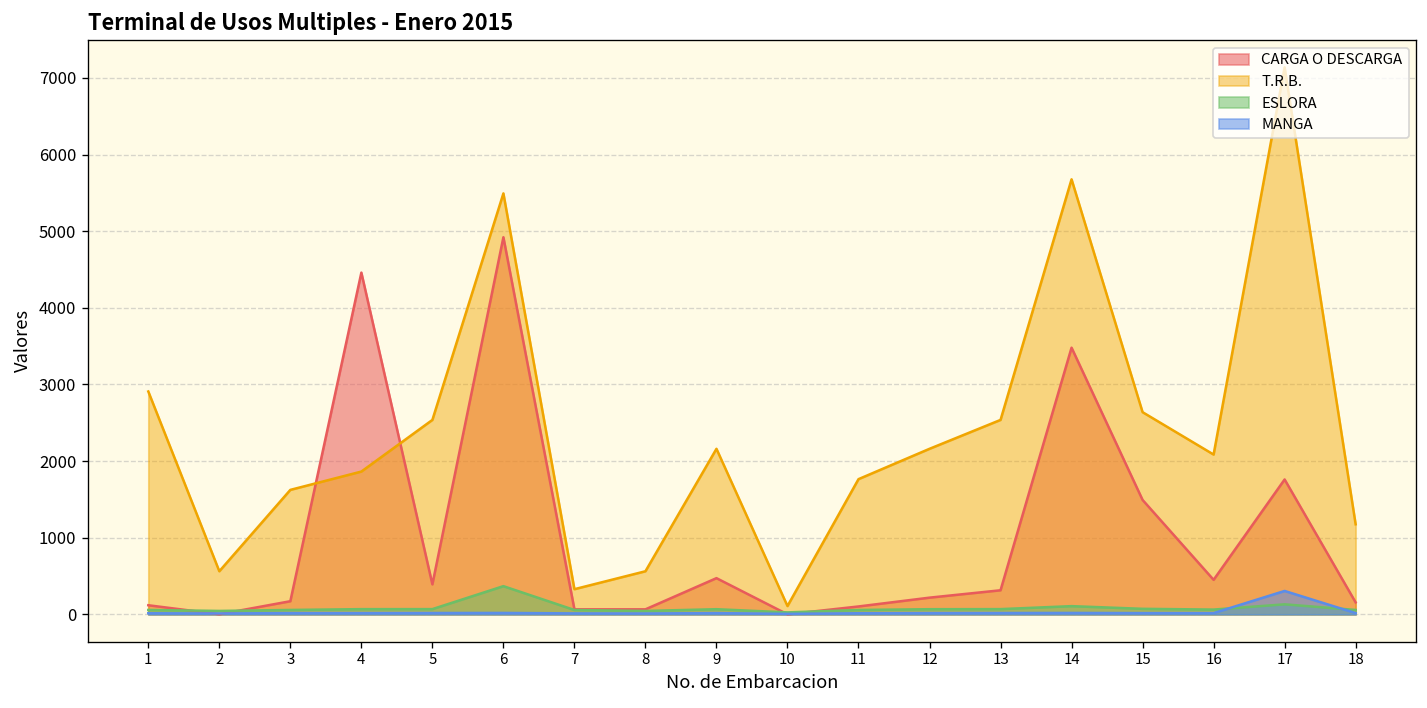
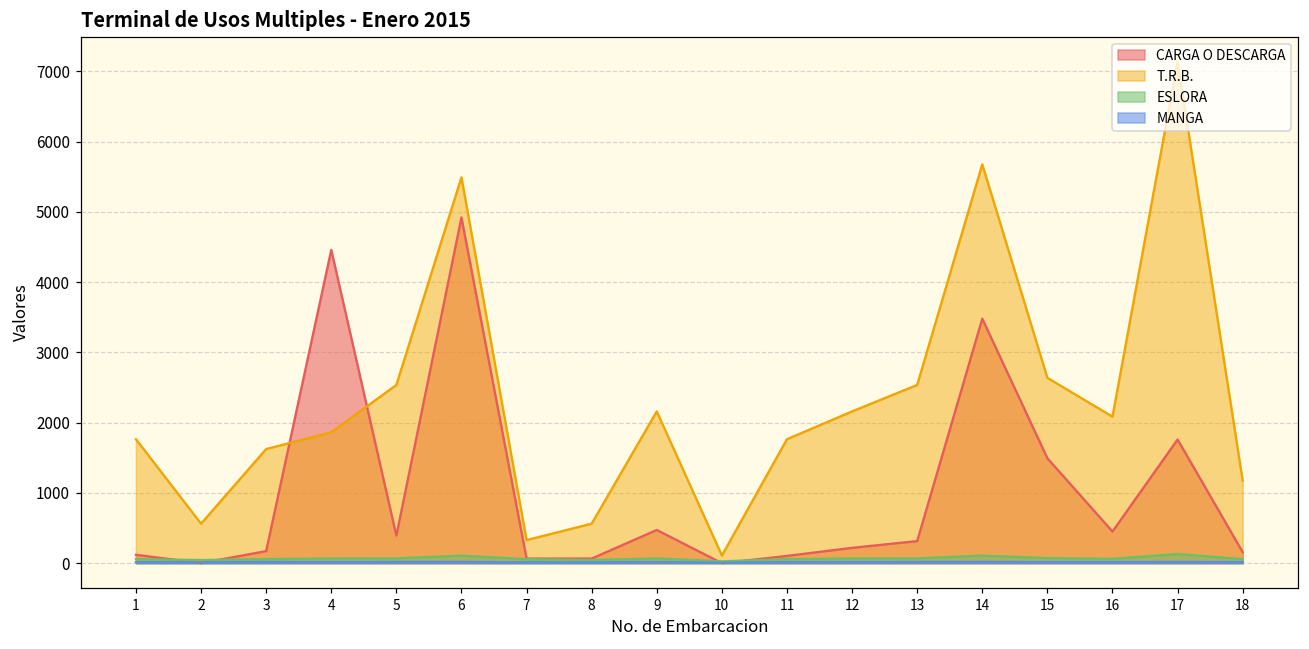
T.R.B., 1: 2900 -> 1800
ESLORA, 6: 400 -> 100
MANGA, 17: 300 -> 0
